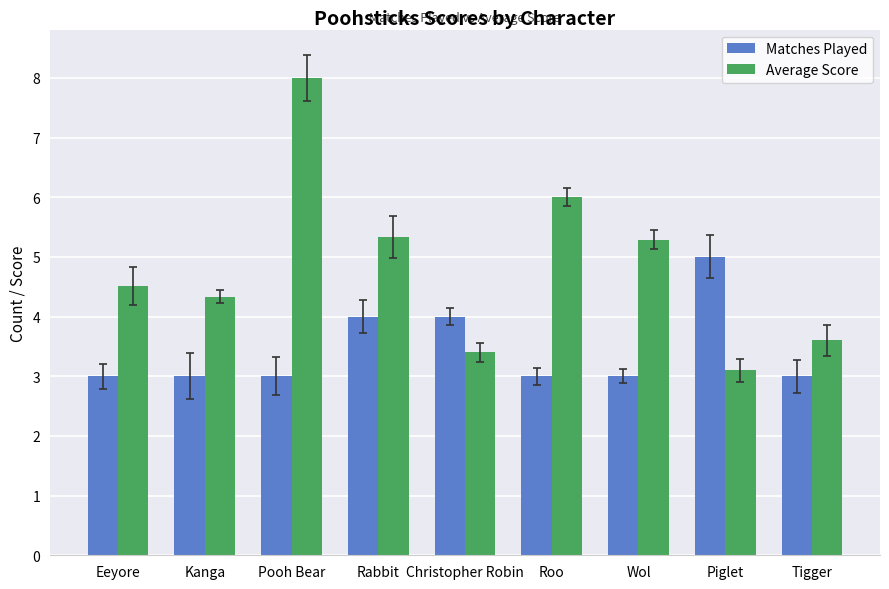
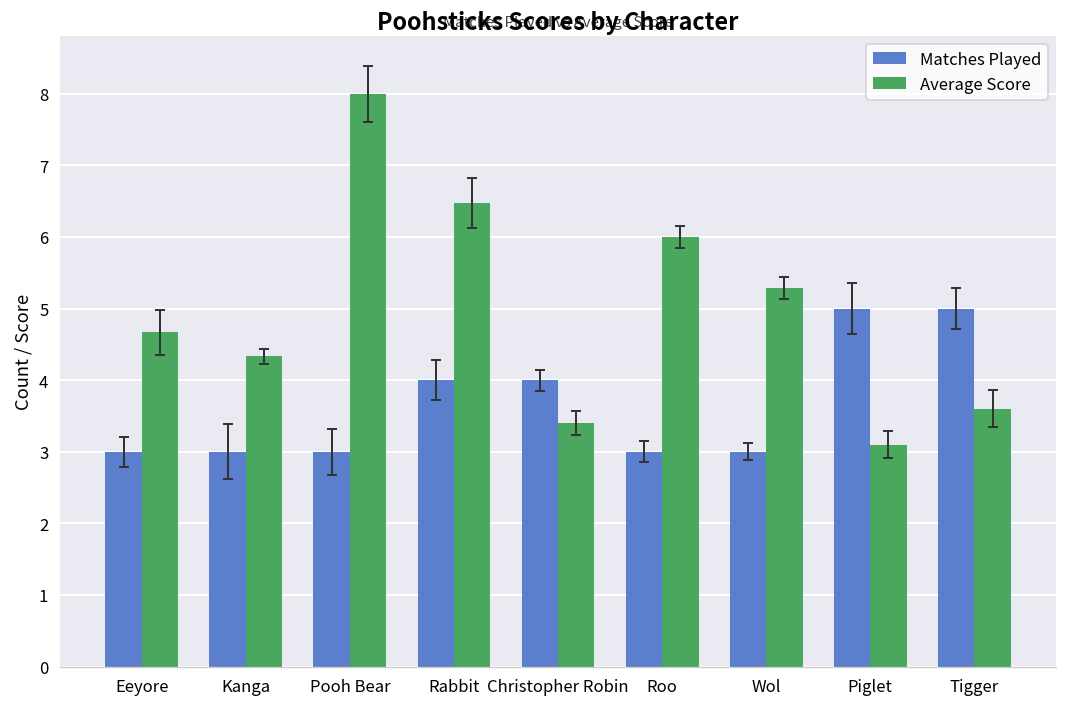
Average Score, Eeyore: 4.5 -> 4.7
Average Score, Rabbit: 5.3 -> 6.5
Matches Played, Tigger: 3 -> 5
